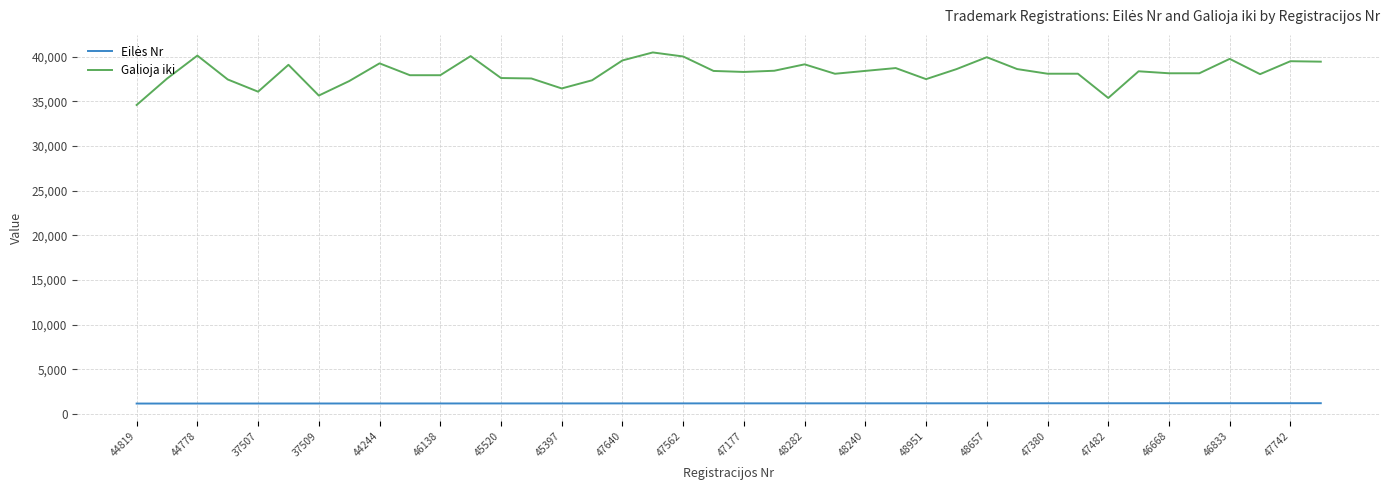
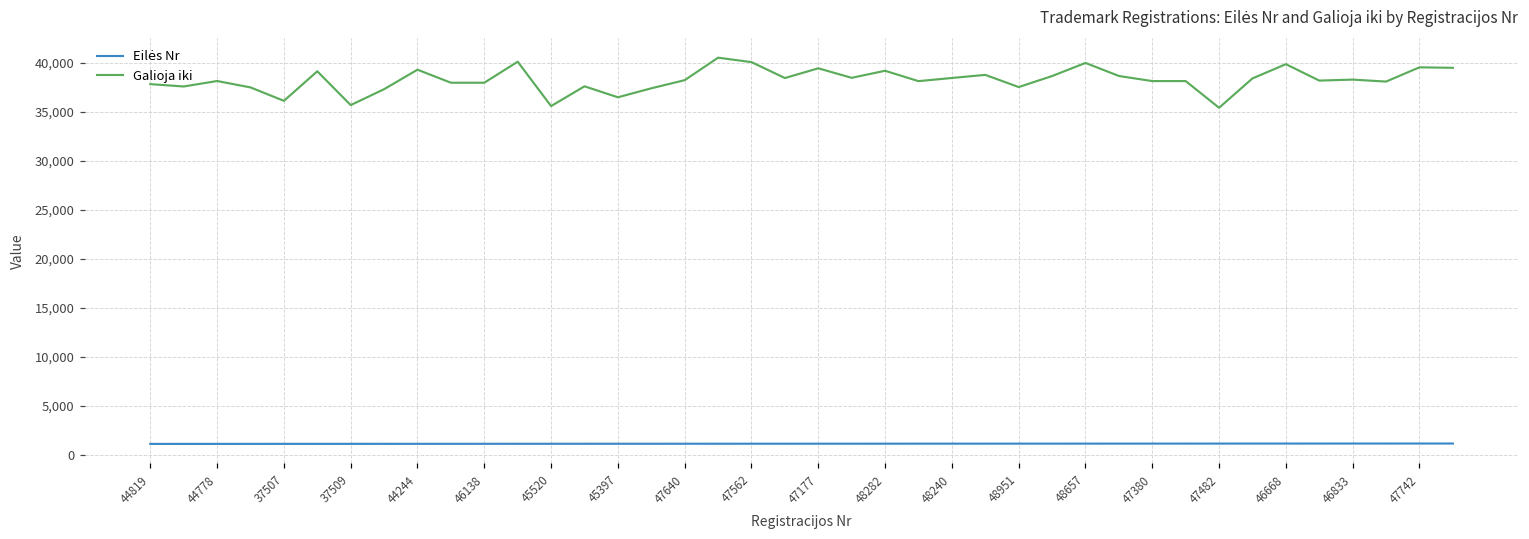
Galioja iki, 44819: 35,000 -> 38,000
Galioja iki, 44778: 40,000 -> 38,000
Galioja iki, 45520: 38,000 -> 36,000
Galioja iki, 47640: 40,000 -> 38,000
Galioja iki, 47177: 38,000 -> 39,000
Galioja iki, 46668: 38,000 -> 40,000
Galioja iki, 46833: 40,000 -> 38,000
